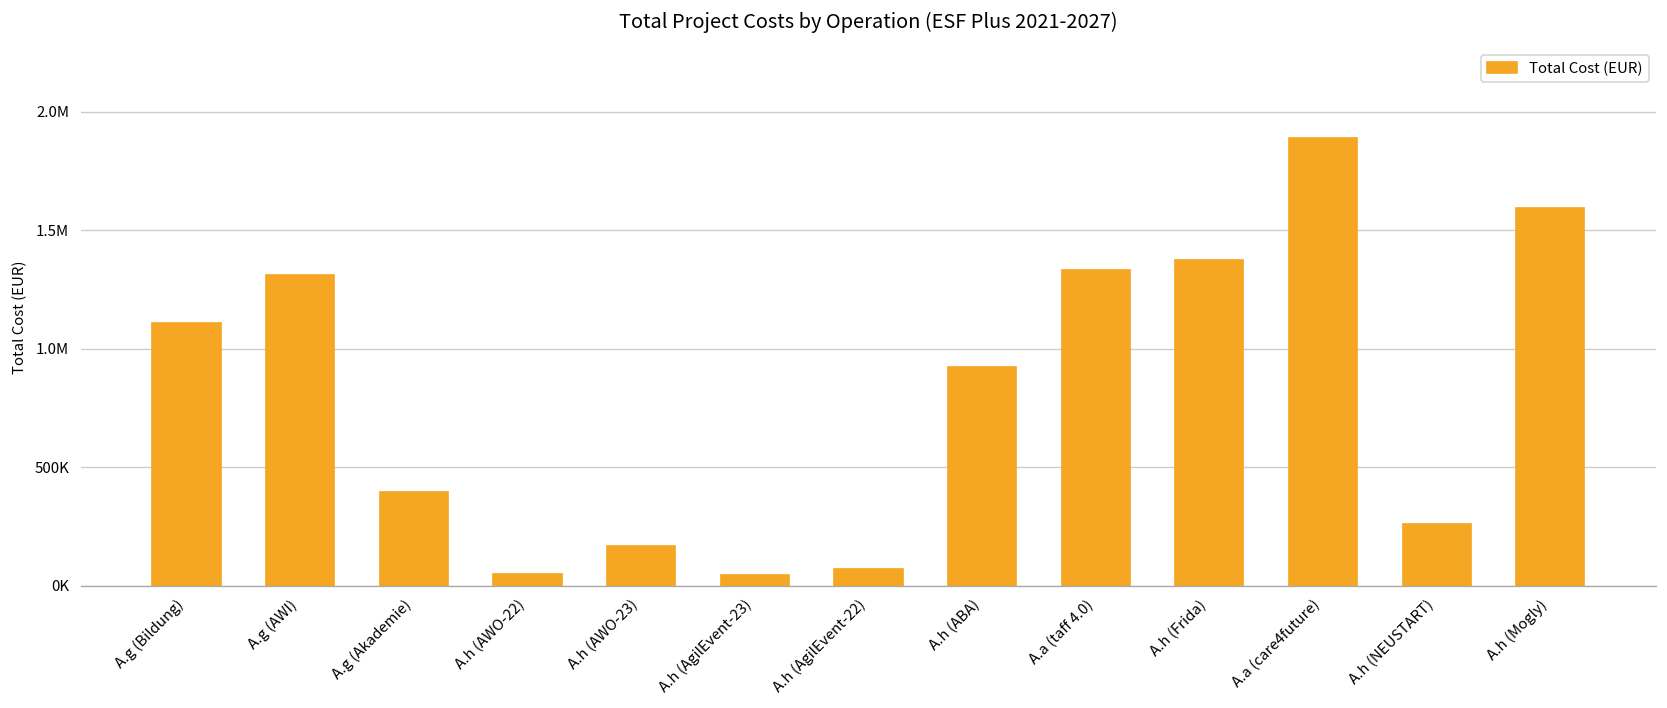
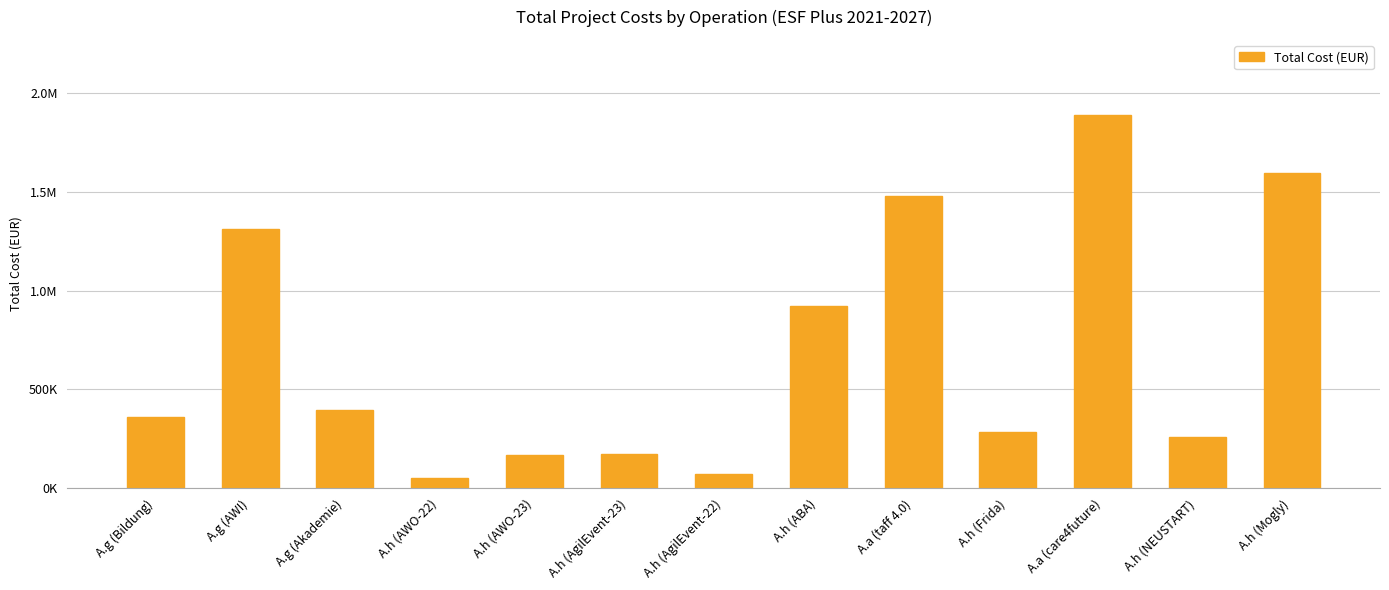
A.g (Bildung): 1110000 -> 360000
A.h (AgilEvent-23): 50000 -> 170000
A.a (taff 4.0): 1330000 -> 1480000
A.h (Frida): 1380000 -> 280000
